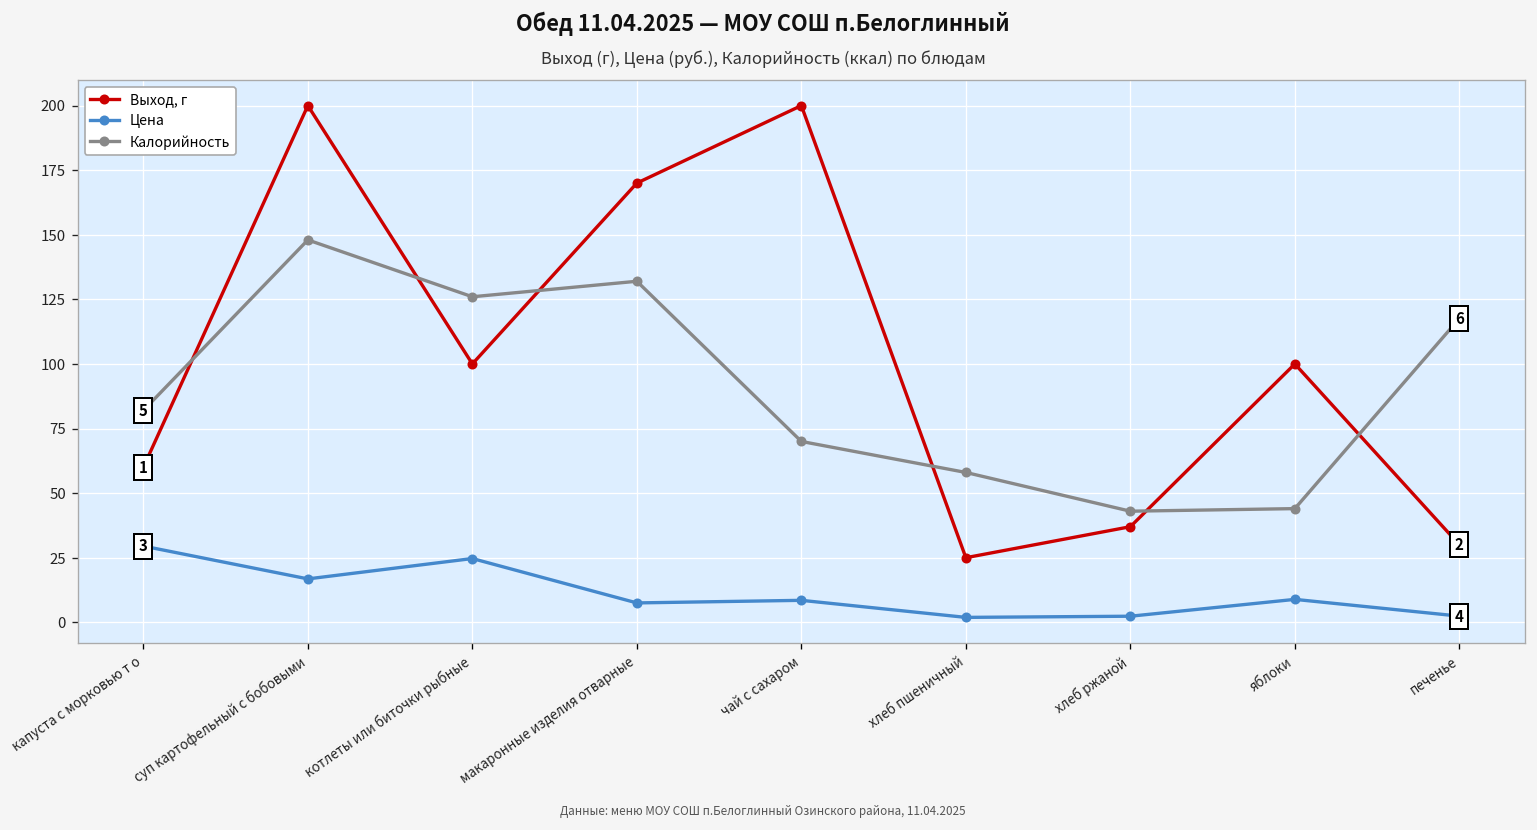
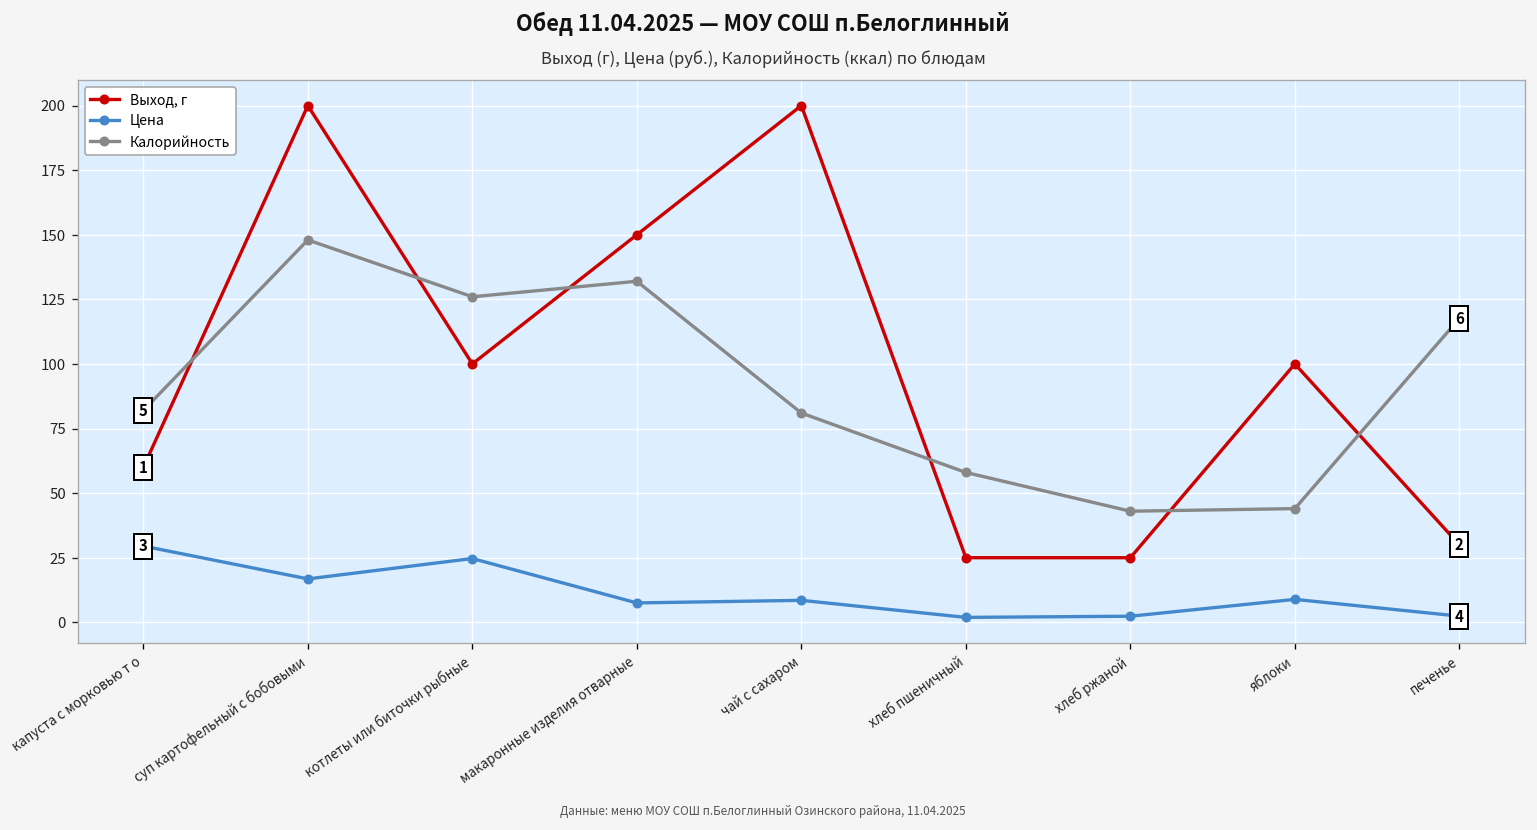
Выход, г, макаронные изделия отварные: 170 -> 150
Калорийность, чай с сахаром: 70 -> 81
Выход, г, хлеб ржаной: 37 -> 25
